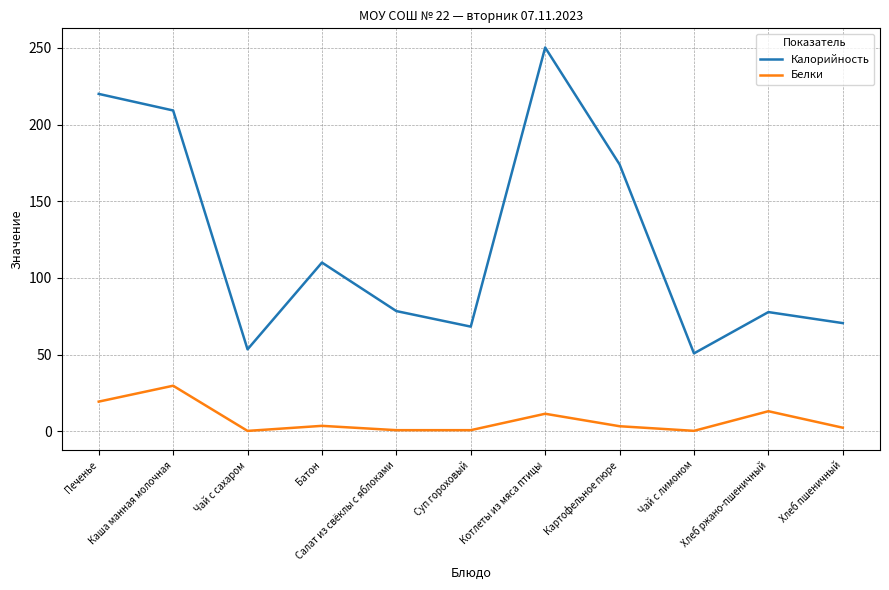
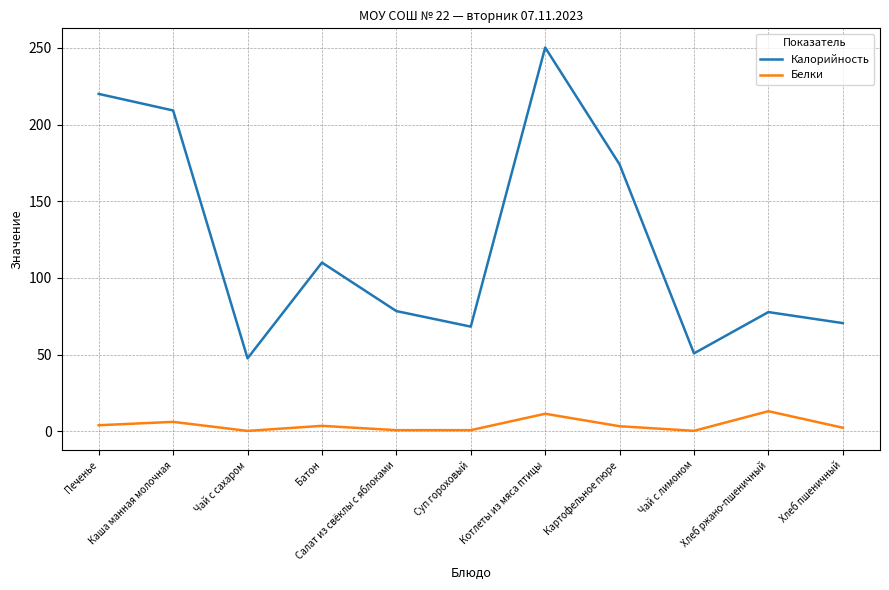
Белки, Печенье: 19 -> 4
Белки, Каша манная молочная: 30 -> 6
Калорийность, Чай с сахаром: 53 -> 48
